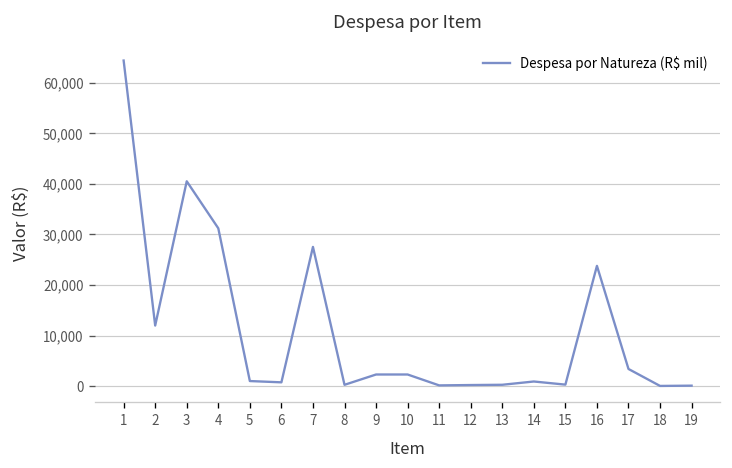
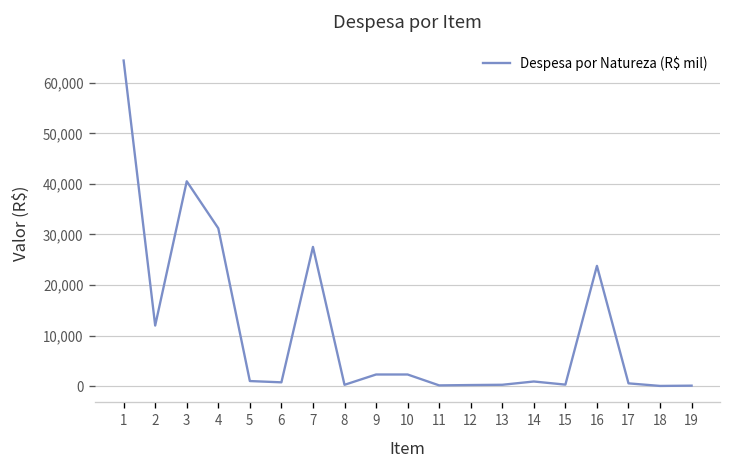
17: 3,000 -> 1,000
